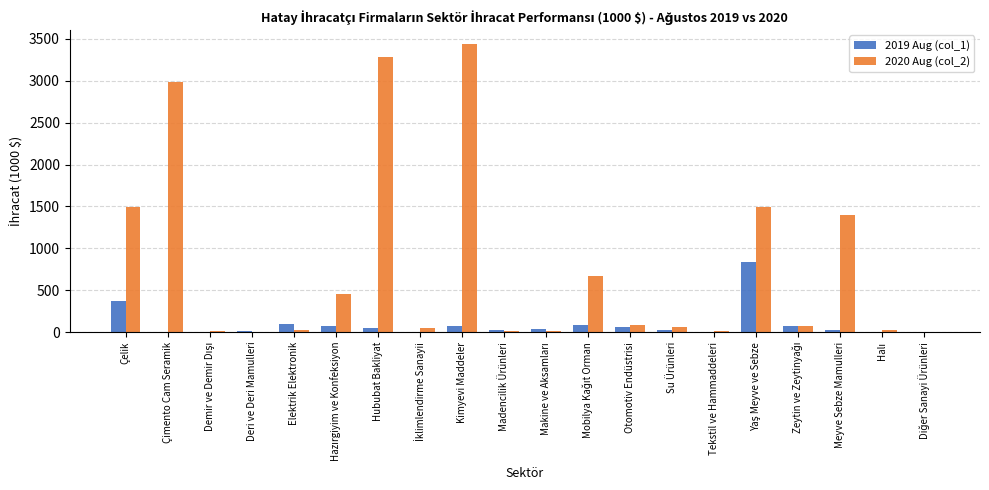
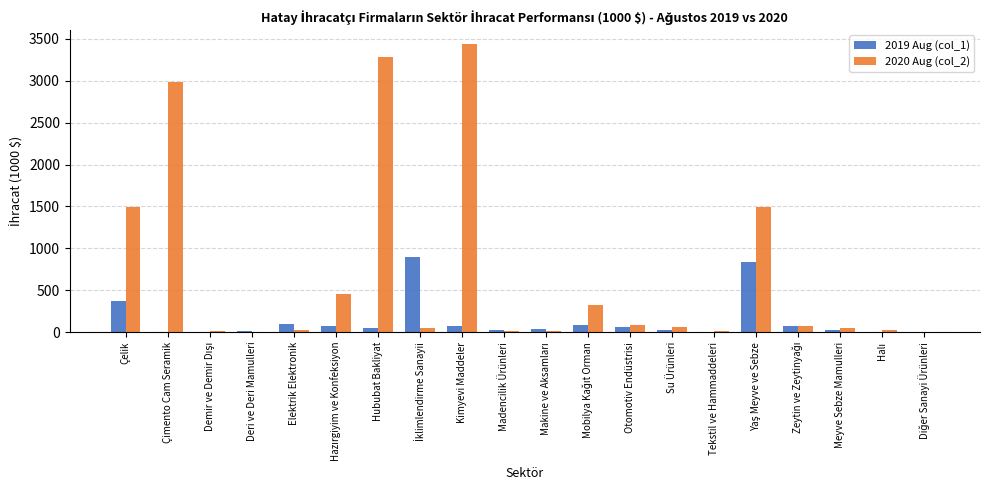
2019 Aug (col_1), İklimlendirme Sanayii: 0 -> 900
2020 Aug (col_2), Mobilya Kağıt Orman: 700 -> 300
2020 Aug (col_2), Meyve Sebze Mamulleri: 1400 -> 0
